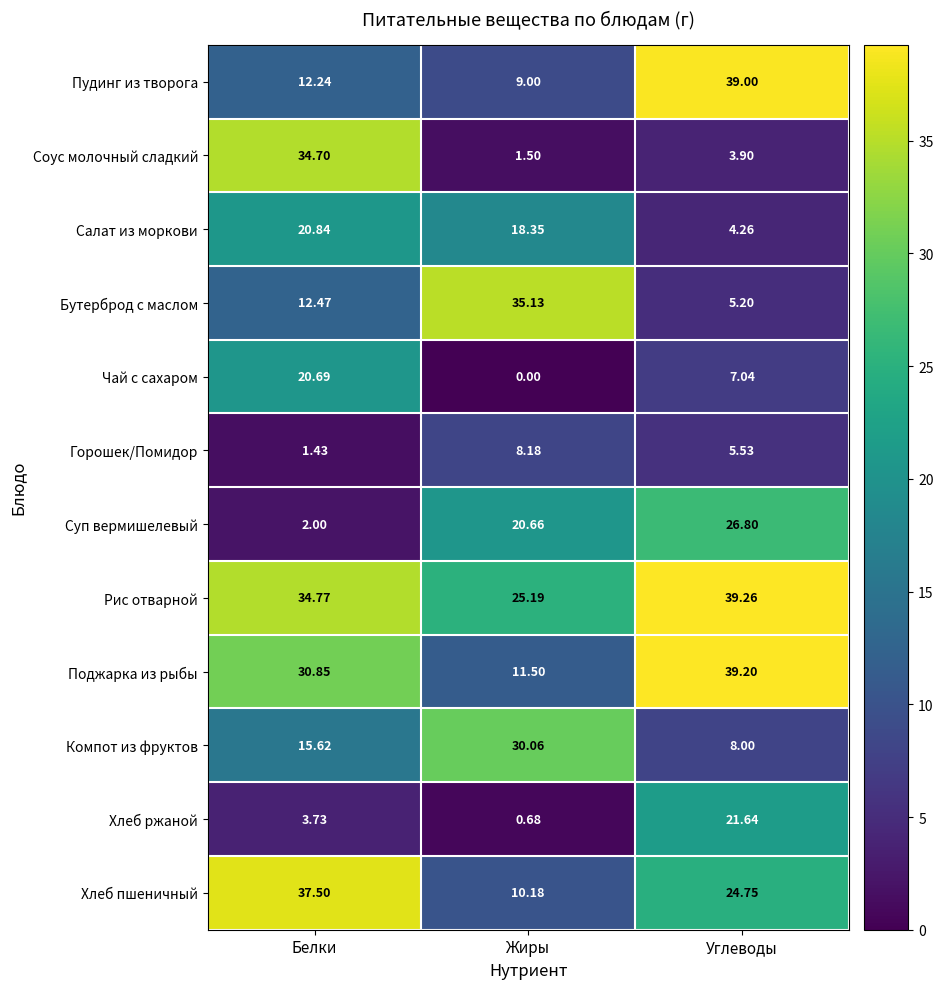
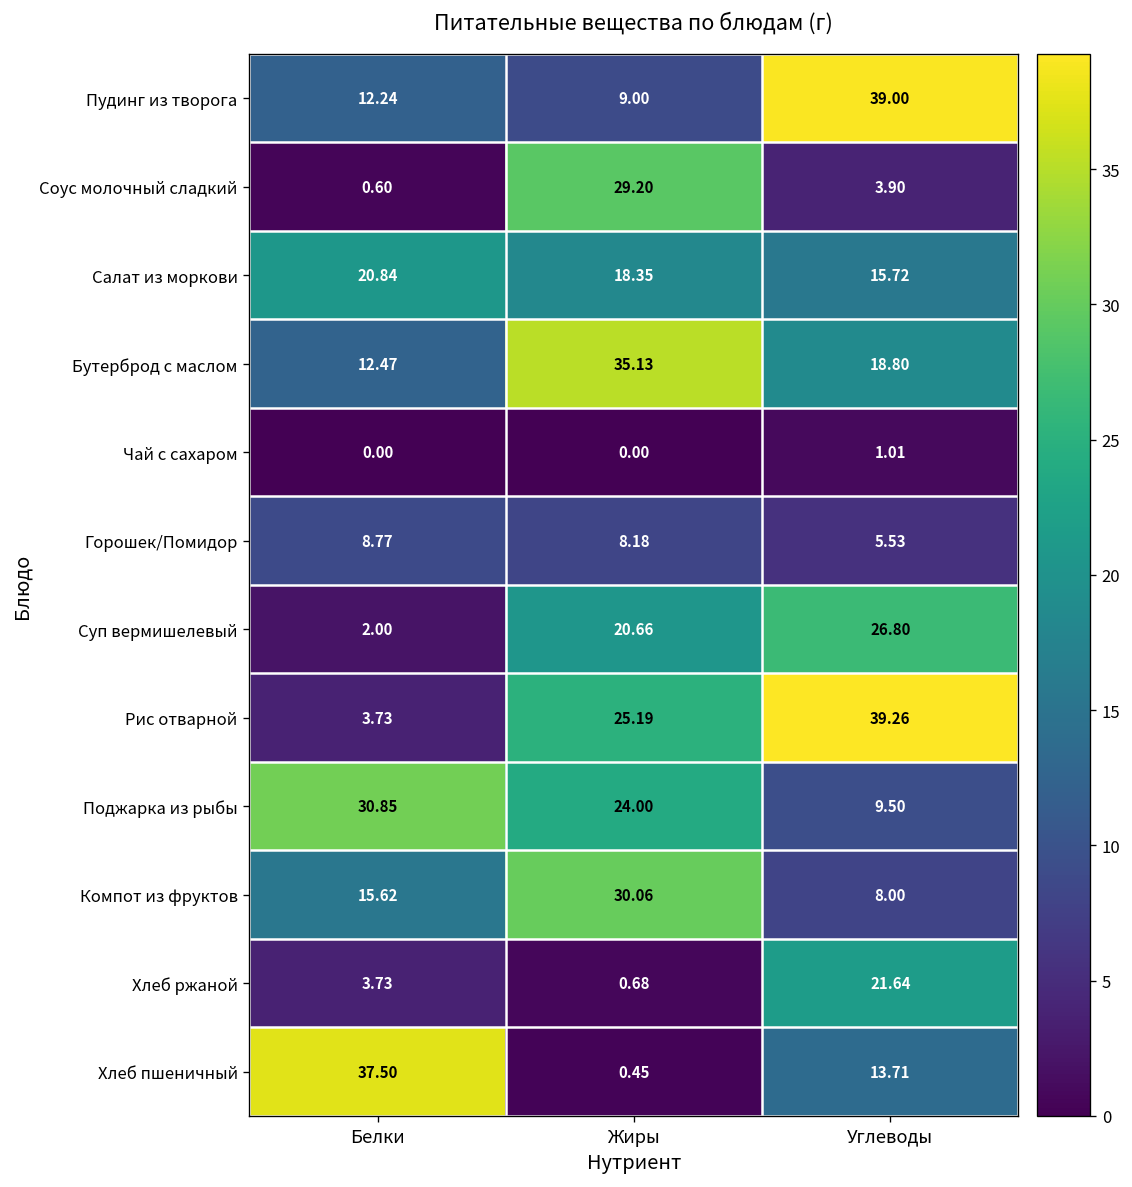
Соус молочный сладкий, Белки: 34.70 -> 0.60
Соус молочный сладкий, Жиры: 1.50 -> 29.20
Салат из моркови, Углеводы: 4.26 -> 15.72
Бутерброд с маслом, Углеводы: 5.20 -> 18.80
Чай с сахаром, Белки: 20.69 -> 0.00
Чай с сахаром, Углеводы: 7.04 -> 1.01
Горошек/Помидор, Белки: 1.43 -> 8.77
Рис отварной, Белки: 34.77 -> 3.73
Поджарка из рыбы, Жиры: 11.50 -> 24.00
Поджарка из рыбы, Углеводы: 39.20 -> 9.50
Хлеб пшеничный, Жиры: 10.18 -> 0.45
Хлеб пшеничный, Углеводы: 24.75 -> 13.71
